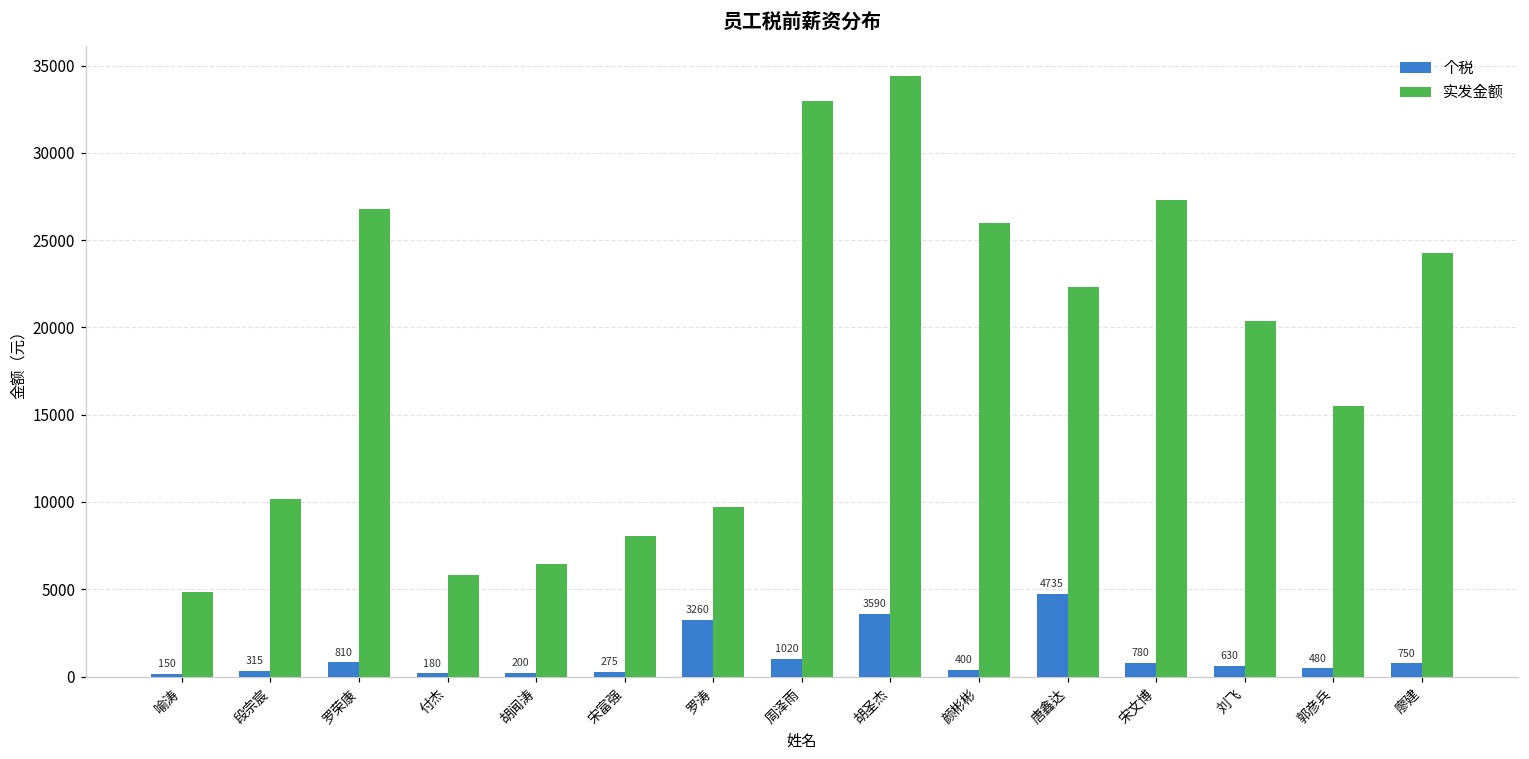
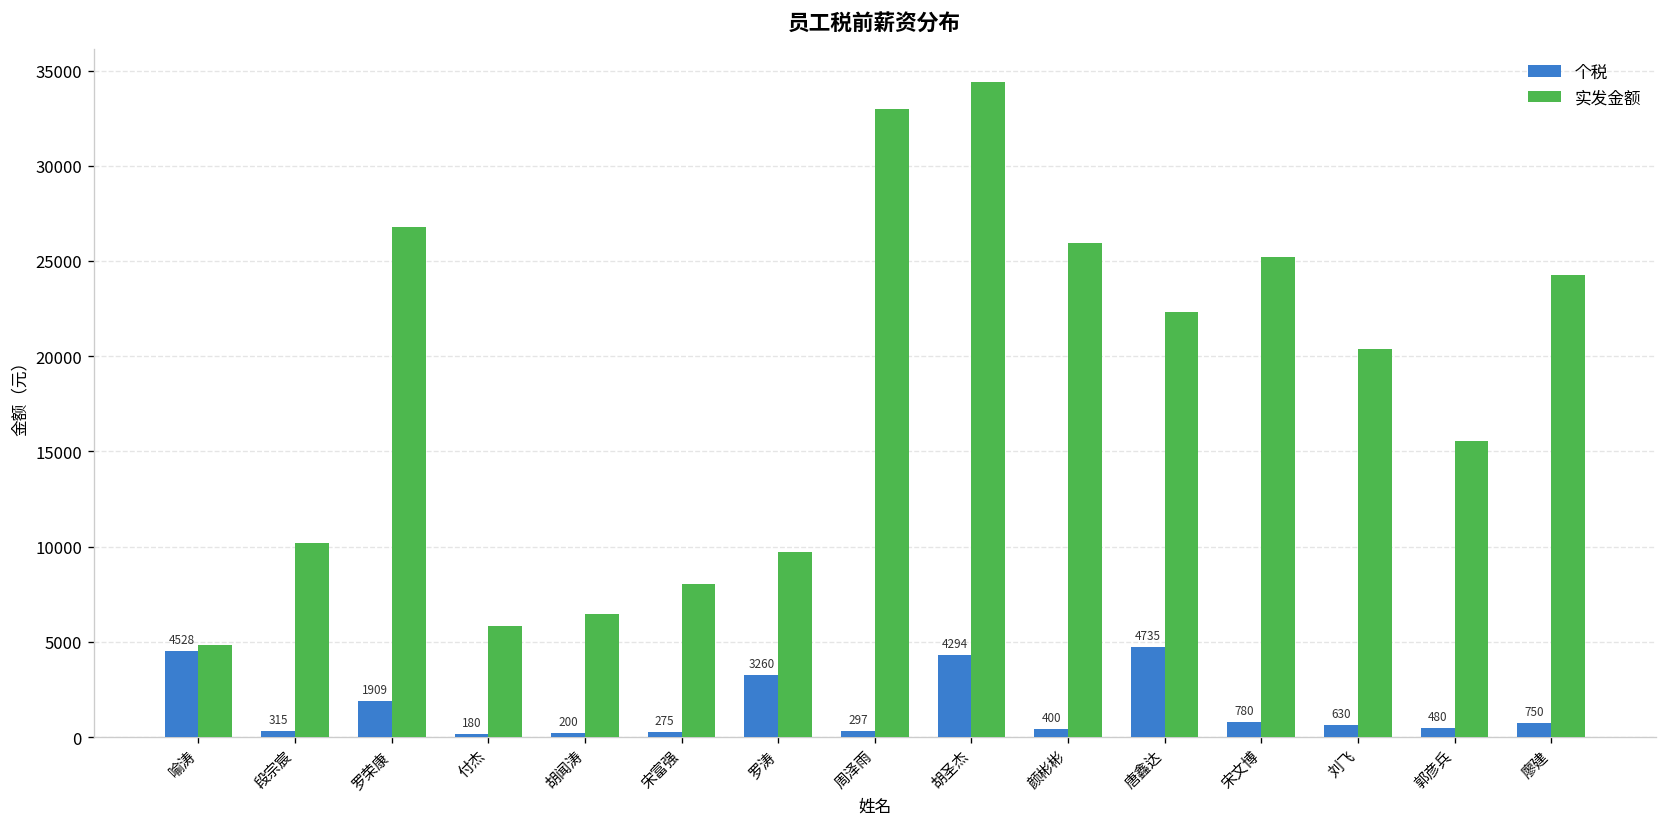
个税, 喻涛: 150 -> 4528
个税, 罗荣康: 810 -> 1909
个税, 周泽雨: 1020 -> 297
个税, 胡圣杰: 3590 -> 4294
实发金额, 宋文博: 27300 -> 25200
